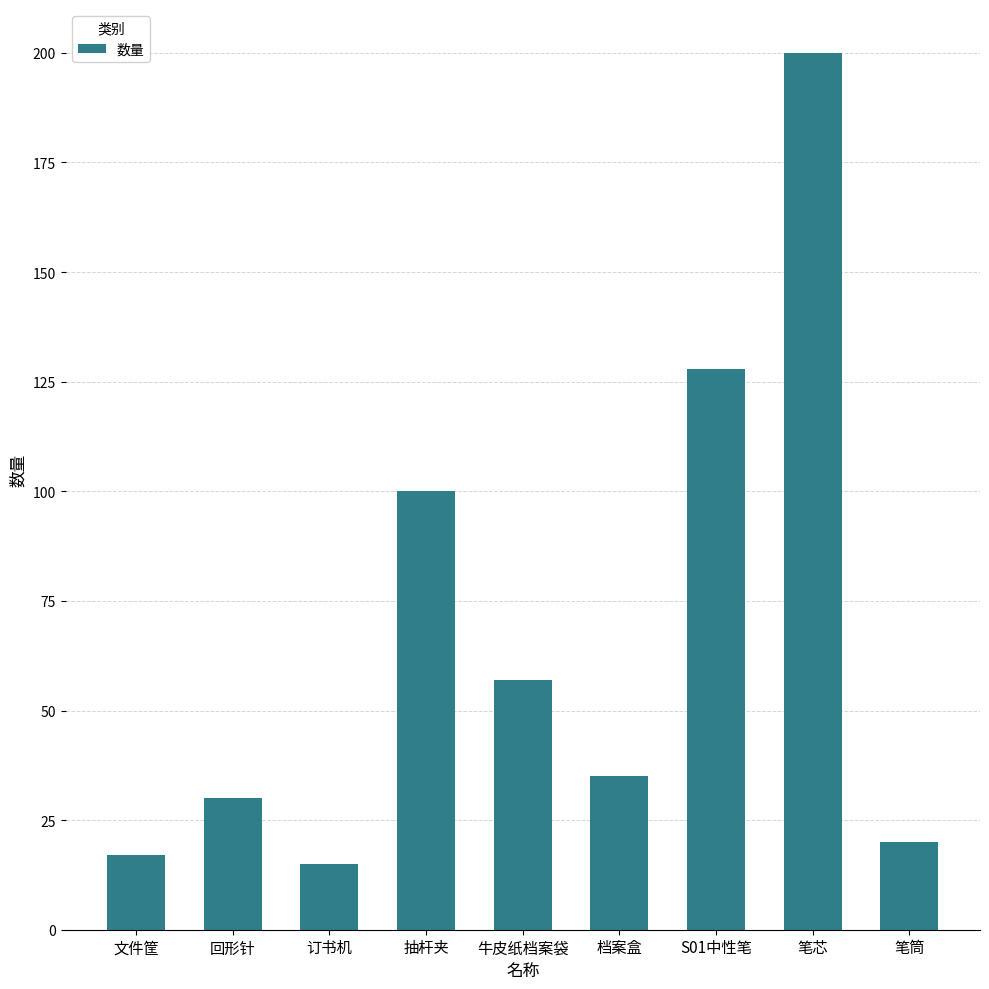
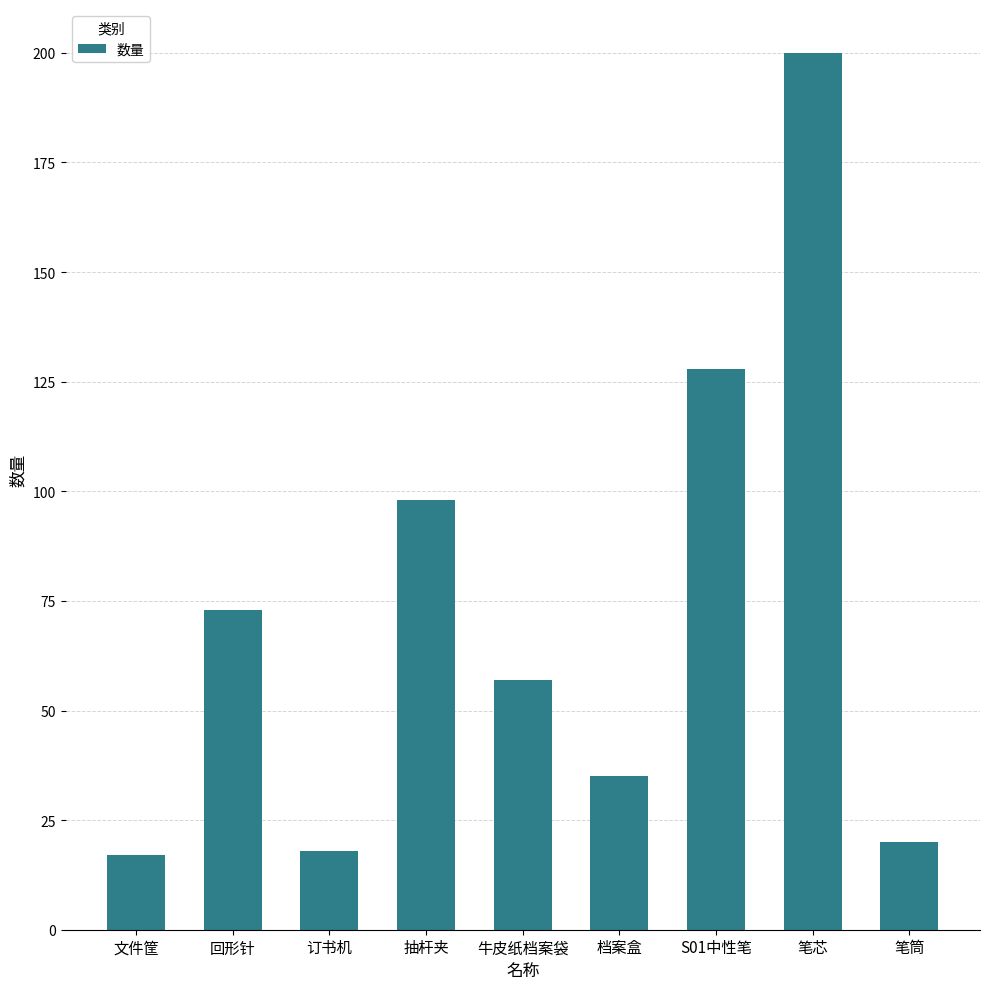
回形针: 30 -> 73
订书机: 15 -> 18
抽杆夹: 100 -> 98
